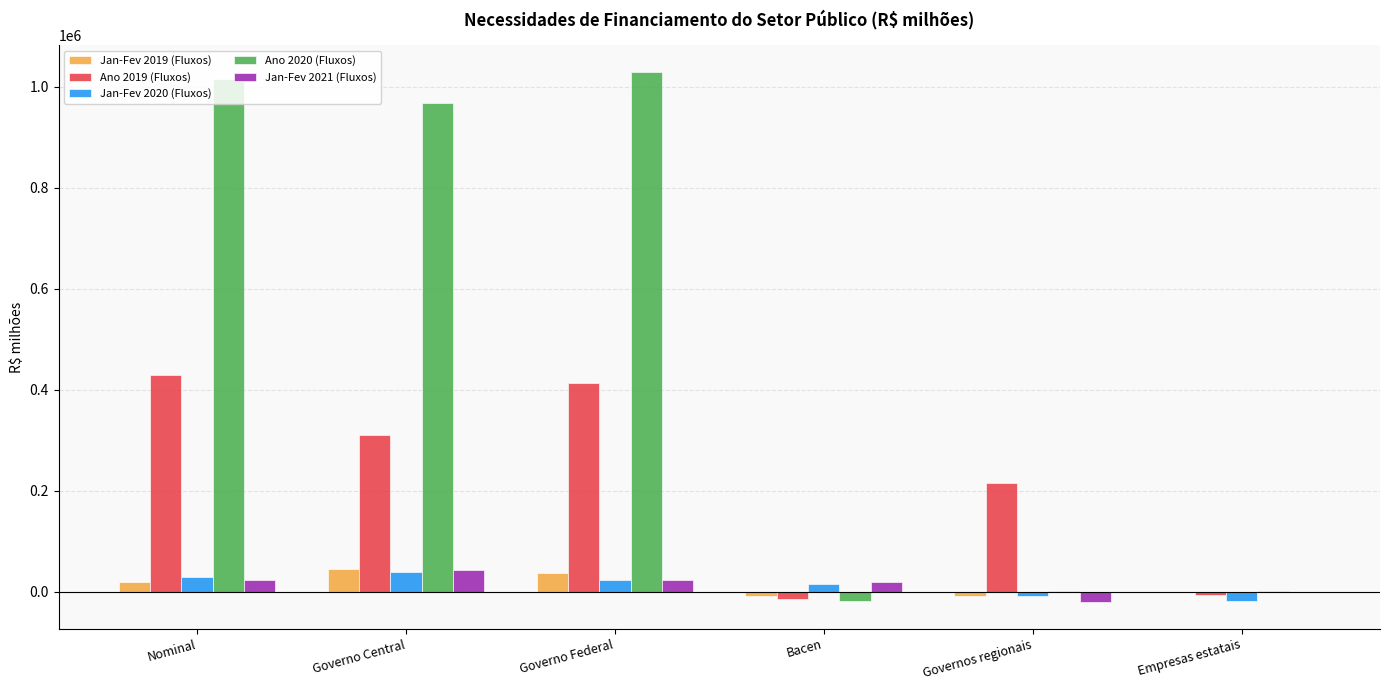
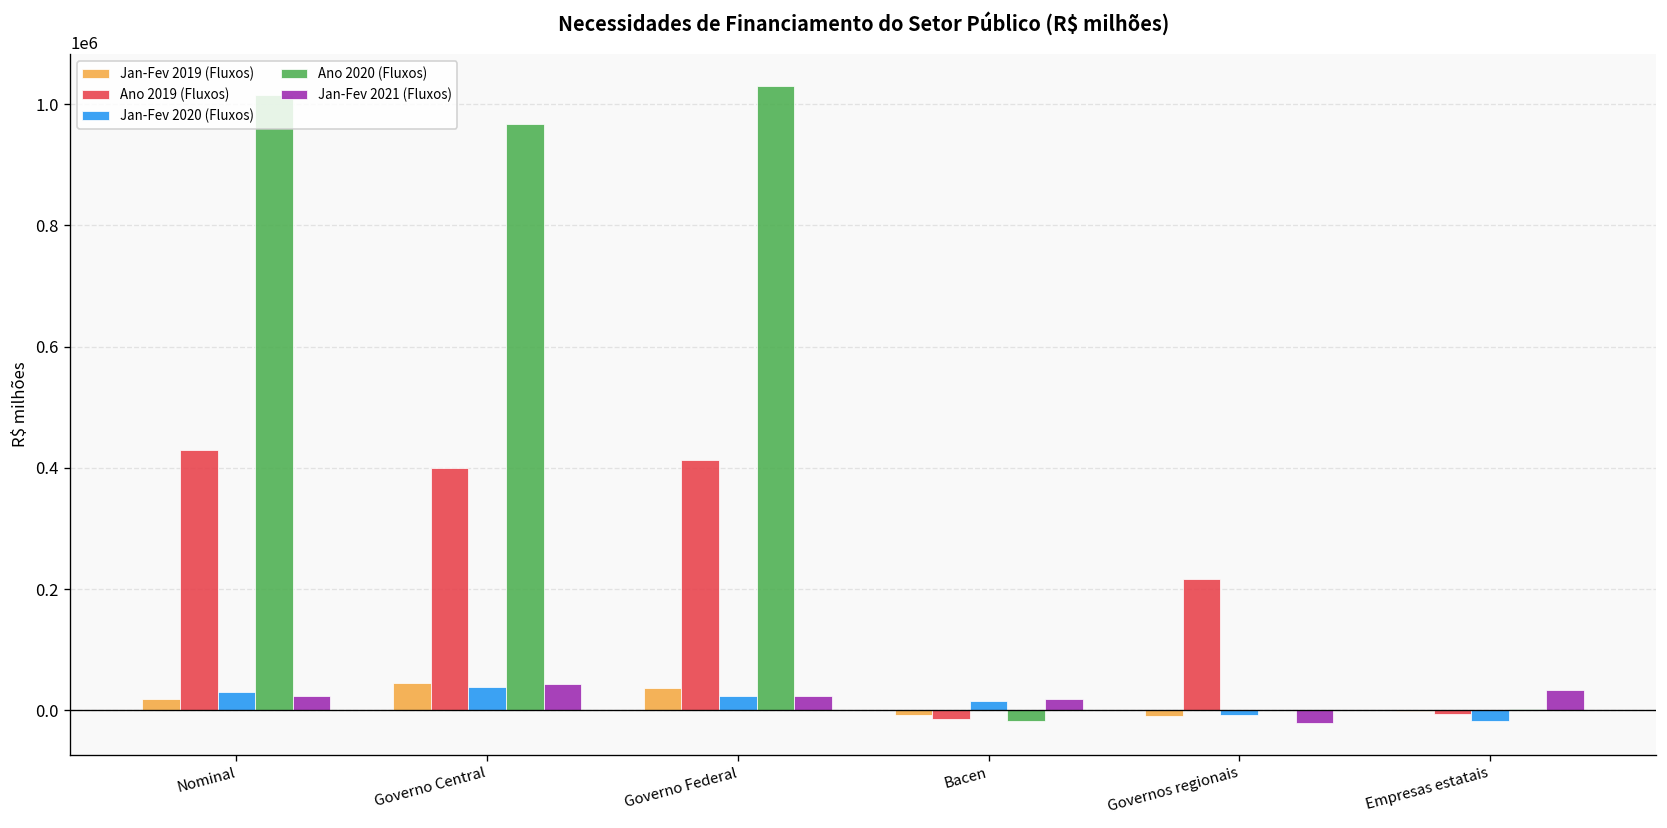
Ano 2019 (Fluxos), Governo Central: 310000 -> 400000
Jan-Fev 2021 (Fluxos), Empresas estatais: 0 -> 30000
